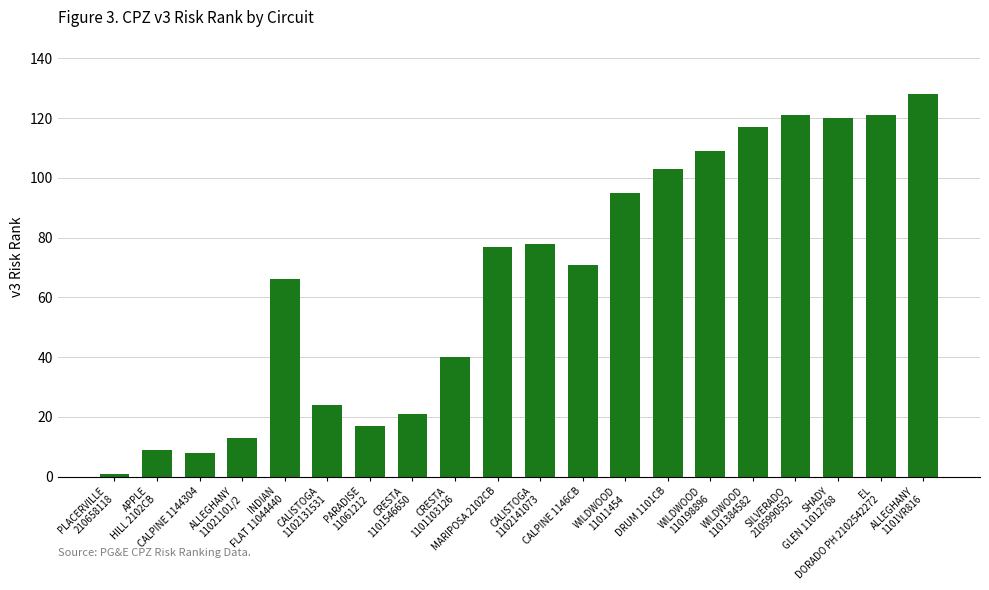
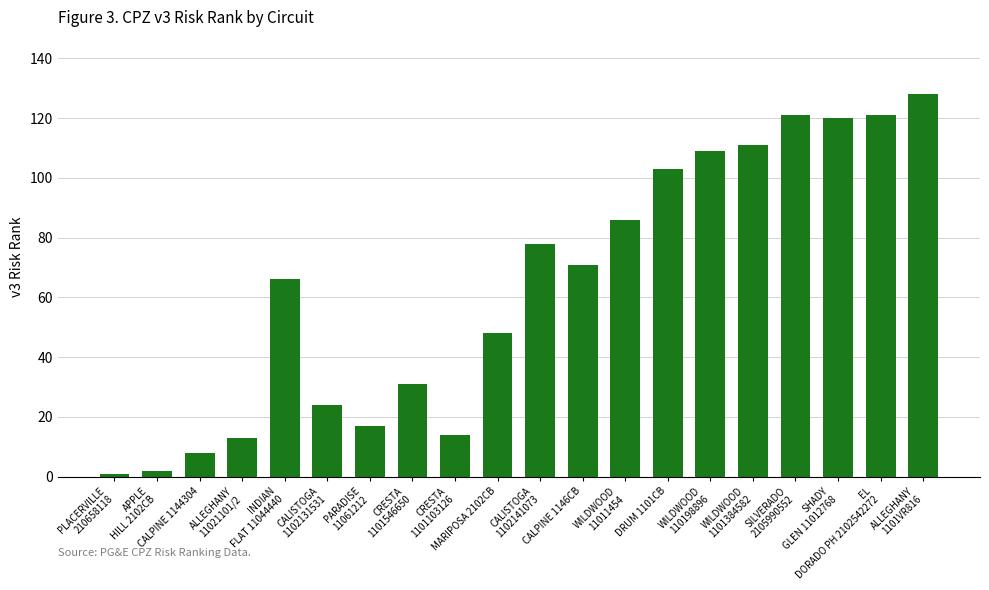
APPLE HILL 2102CB: 9 -> 2
CRESTA 1101546650: 21 -> 31
CRESTA 1101103126: 40 -> 14
MARIPOSA 2102CB: 77 -> 48
WILDWOOD 11011454: 95 -> 86
WILDWOOD 1101384582: 117 -> 111
